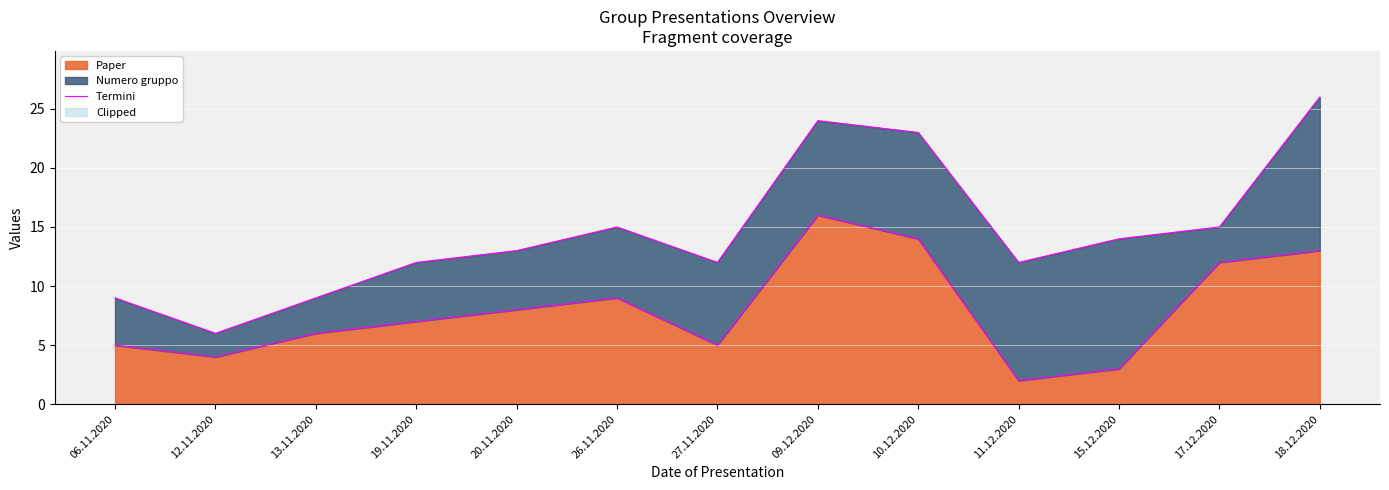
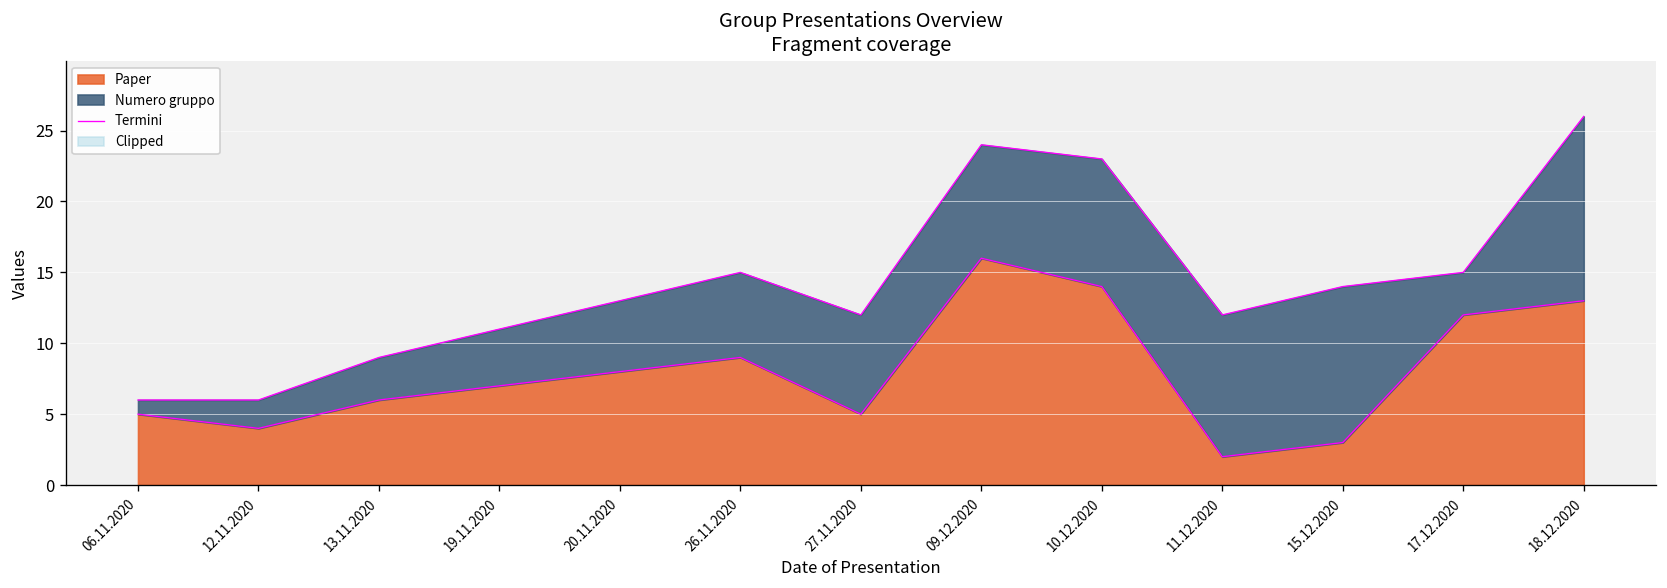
Numero gruppo, 06.11.2020: 4 -> 1
Numero gruppo, 19.11.2020: 5 -> 4
